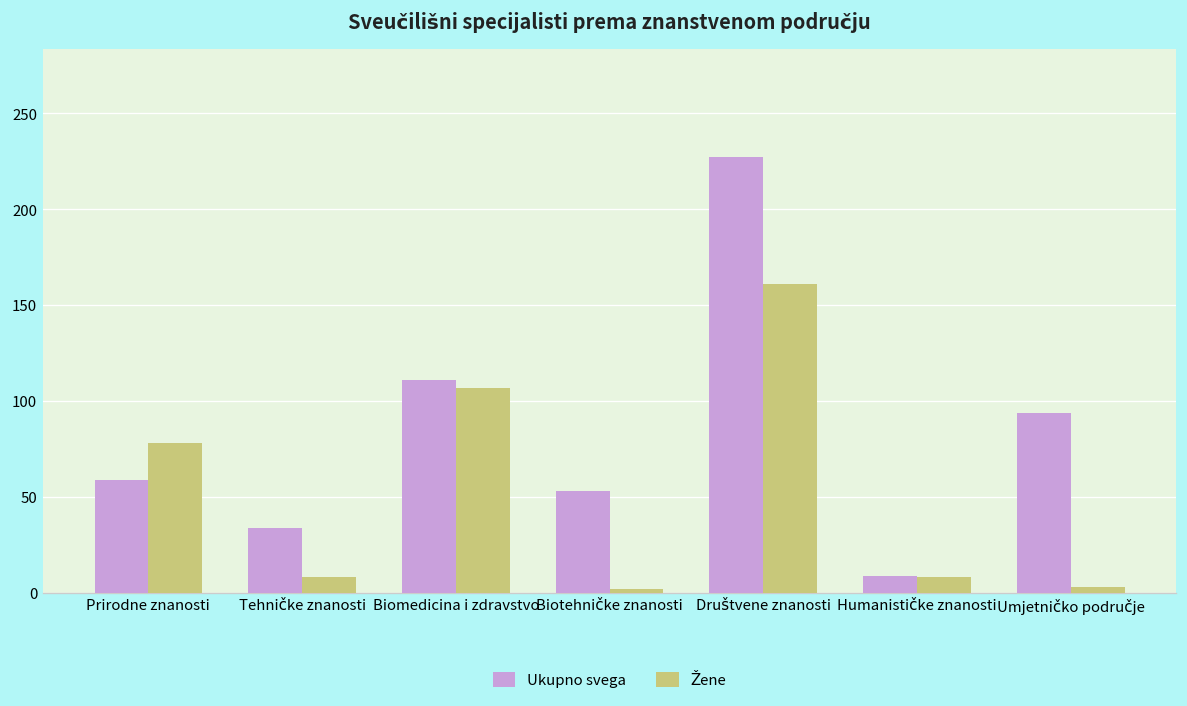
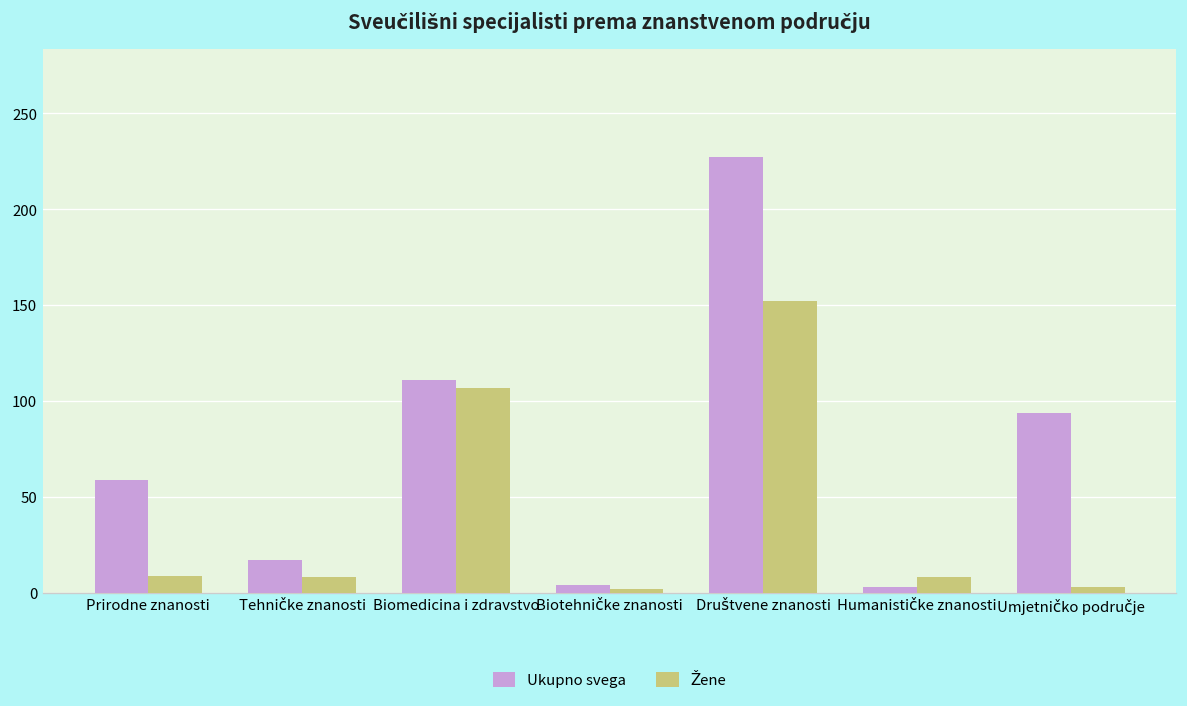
Žene, Prirodne znanosti: 78 -> 9
Ukupno svega, Tehničke znanosti: 34 -> 17
Ukupno svega, Biotehničke znanosti: 53 -> 4
Žene, Društvene znanosti: 161 -> 152
Ukupno svega, Humanističke znanosti: 9 -> 3
